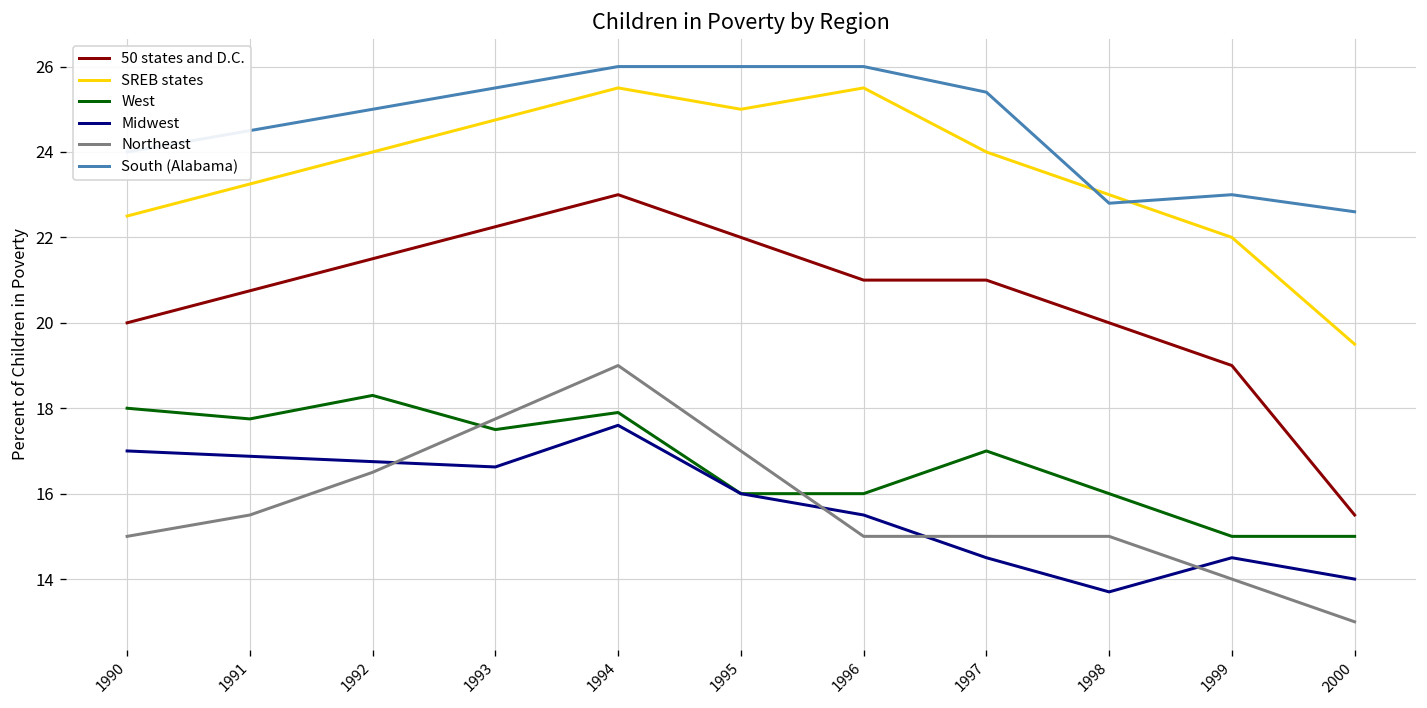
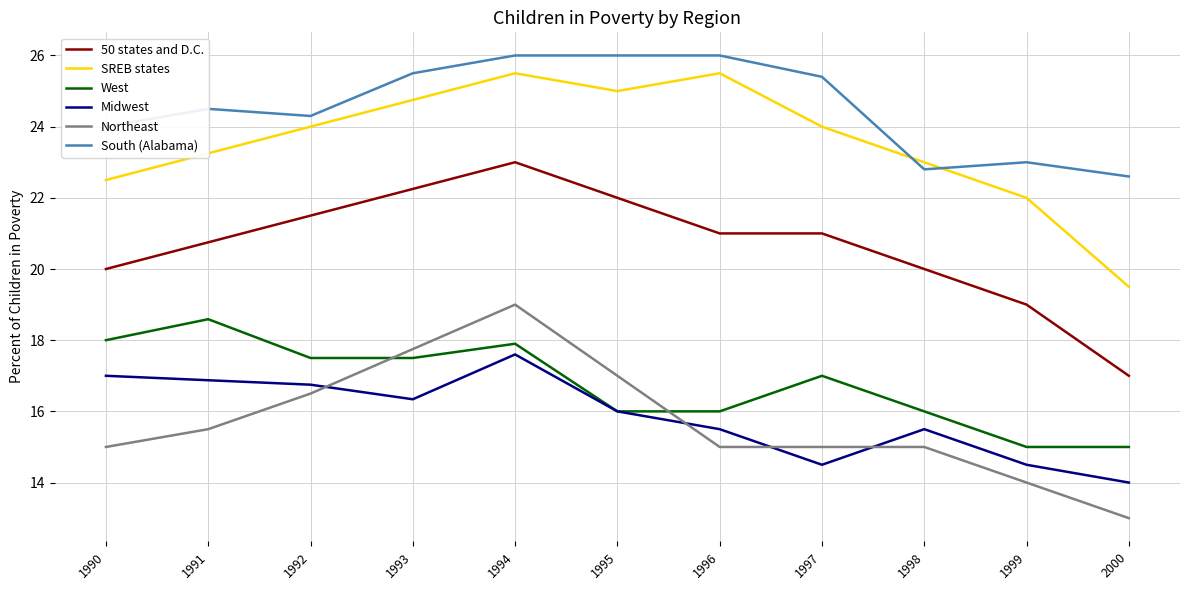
West, 1991: 17.8 -> 18.6
West, 1992: 18.3 -> 17.5
South (Alabama), 1992: 25.0 -> 24.3
Midwest, 1993: 16.6 -> 16.3
Midwest, 1998: 13.7 -> 15.5
50 states and D.C., 2000: 15.5 -> 17.0
